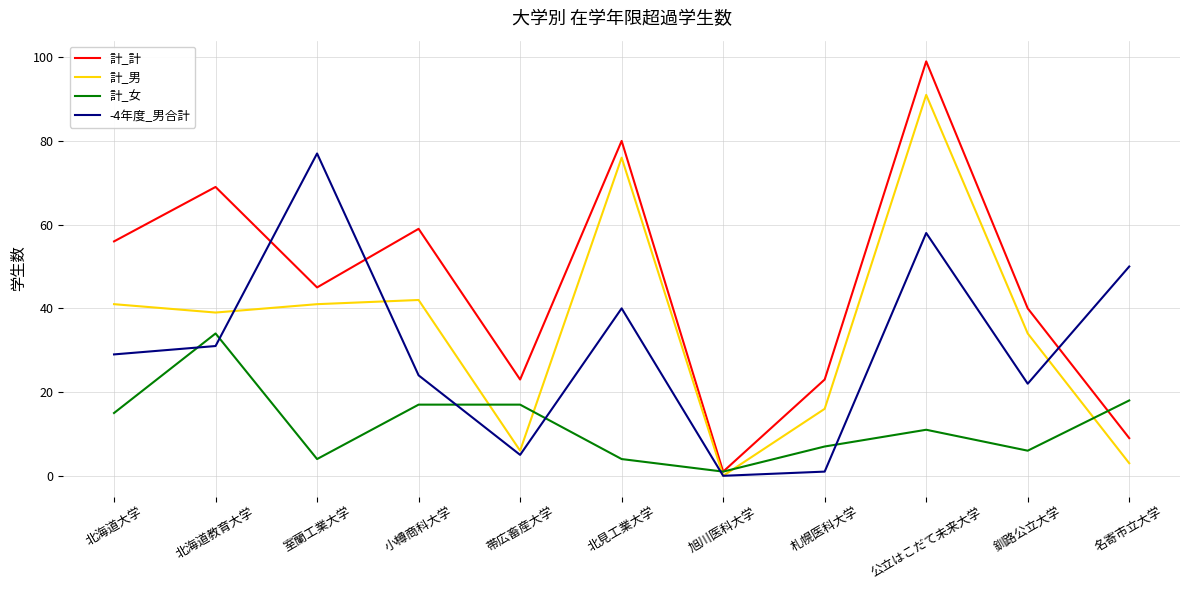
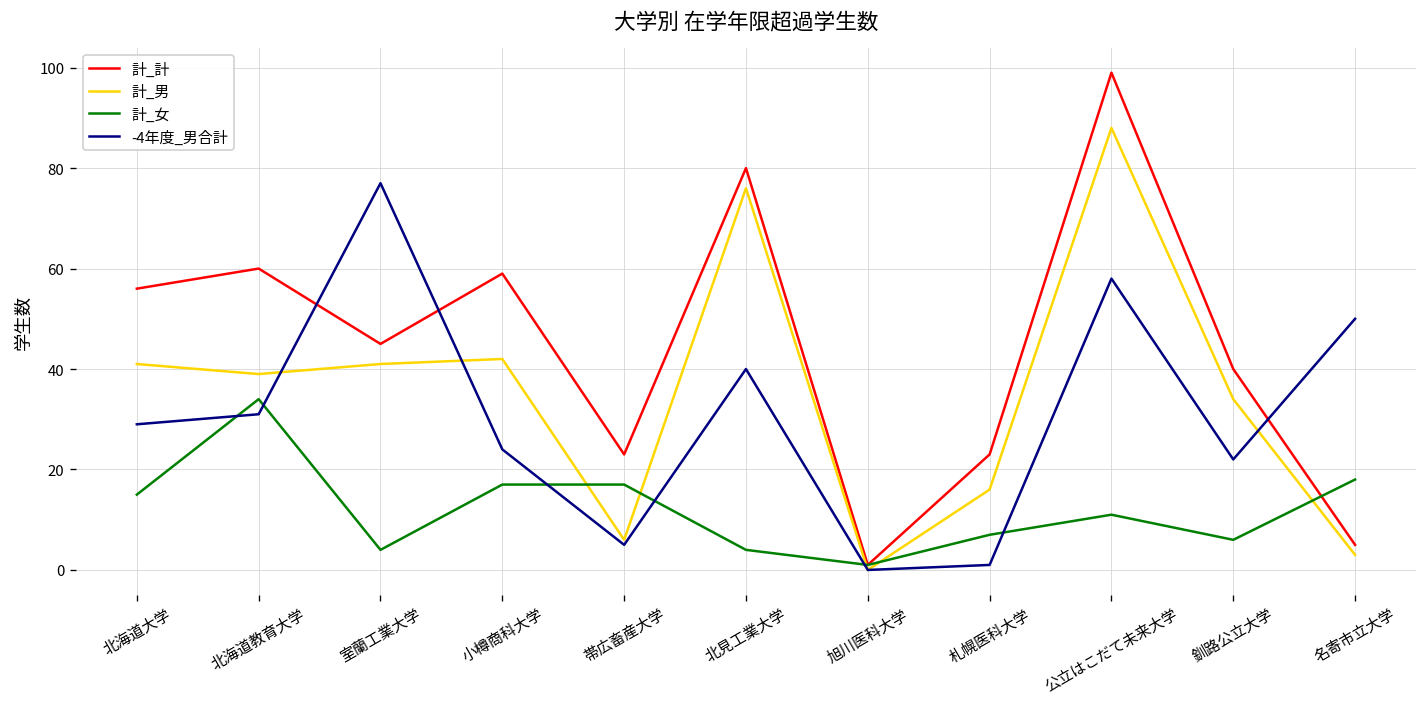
計_計, 北海道教育大学: 69 -> 60
計_男, 公立はこだて未来大学: 91 -> 88
計_計, 名寄市立大学: 9 -> 5
